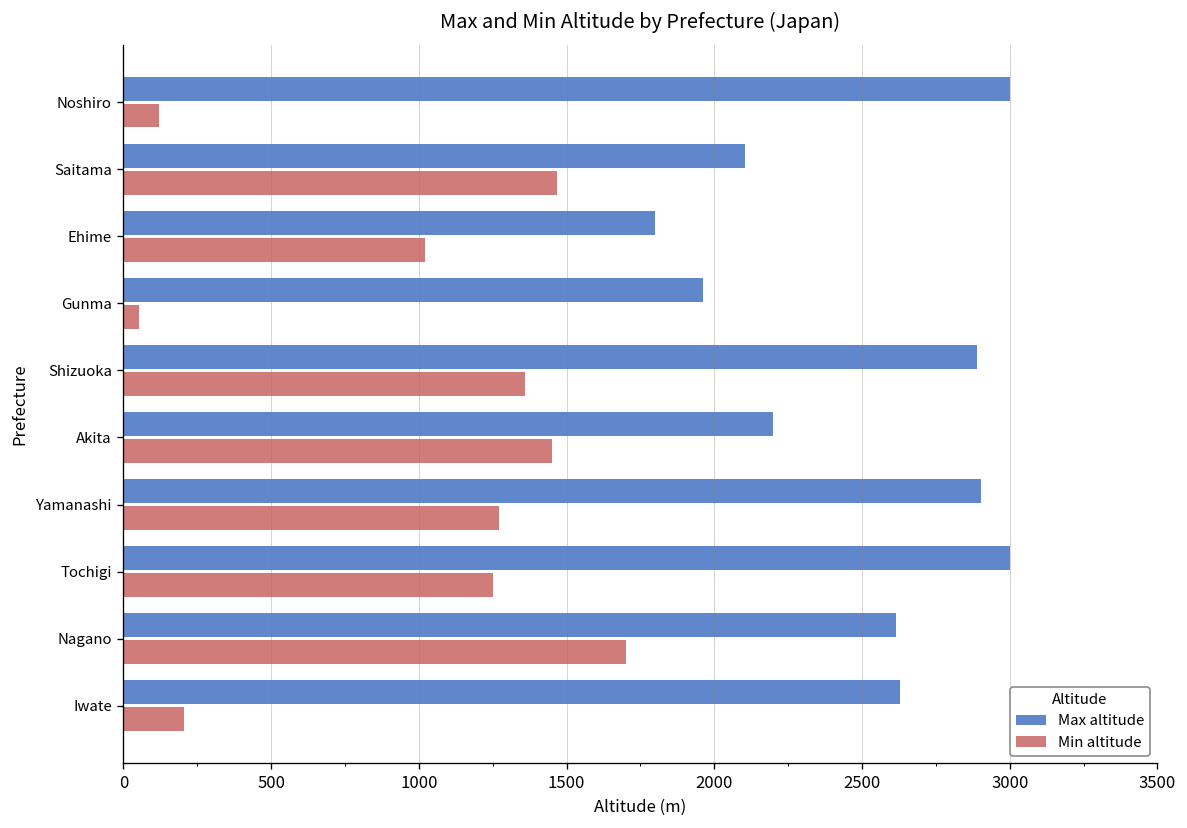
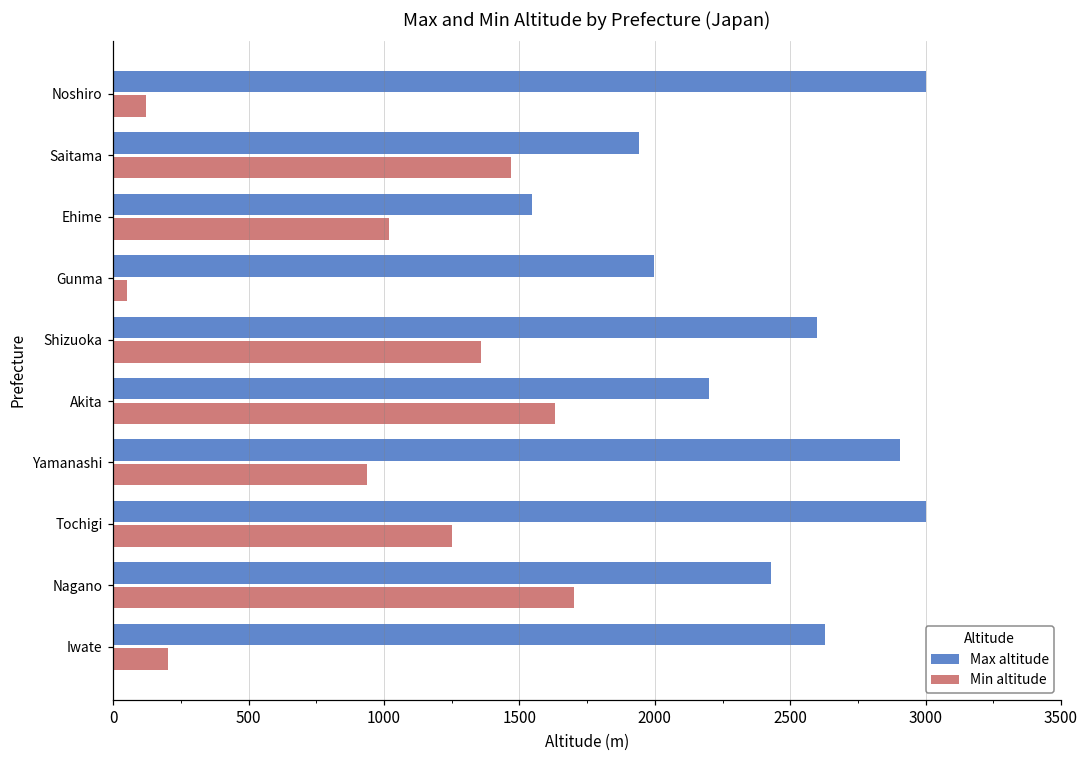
Max altitude, Saitama: 2110 -> 1940
Max altitude, Ehime: 1800 -> 1550
Max altitude, Gunma: 1960 -> 2000
Max altitude, Shizuoka: 2890 -> 2600
Min altitude, Akita: 1450 -> 1630
Min altitude, Yamanashi: 1270 -> 940
Max altitude, Nagano: 2620 -> 2430
